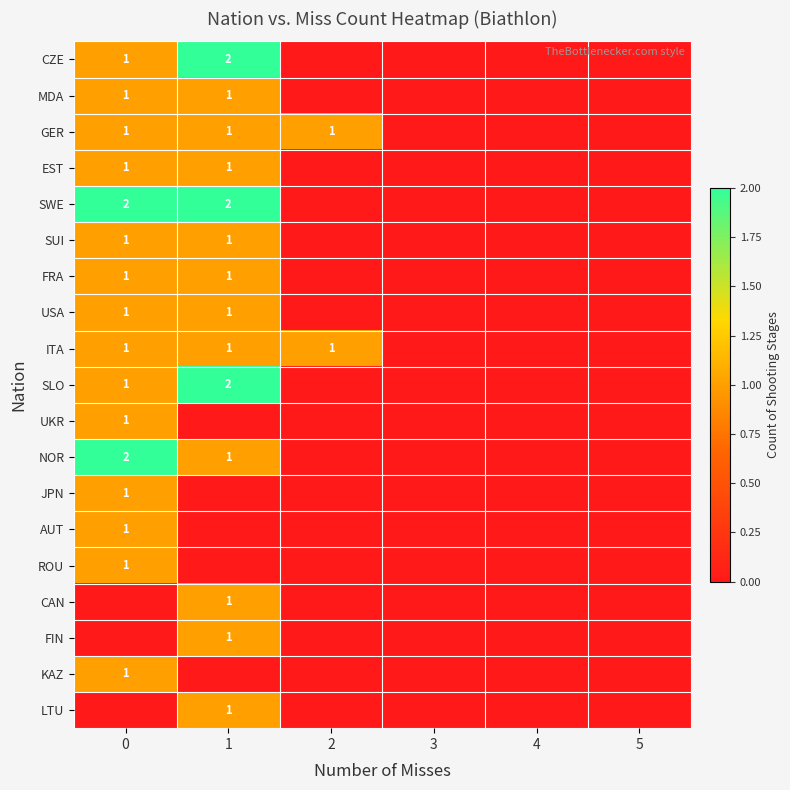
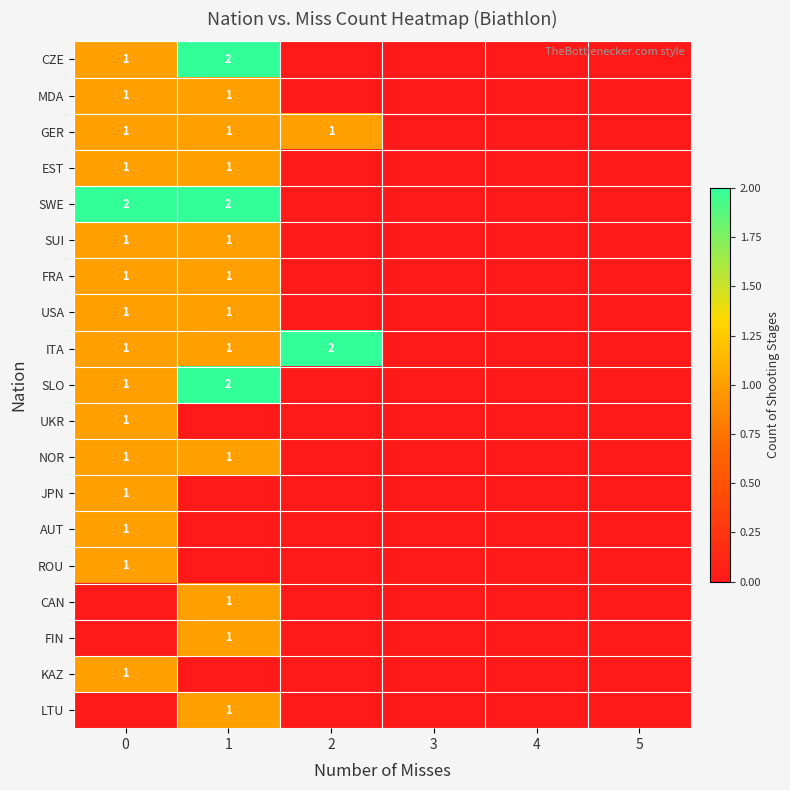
ITA, 2: 1 -> 2
NOR, 0: 2 -> 1
